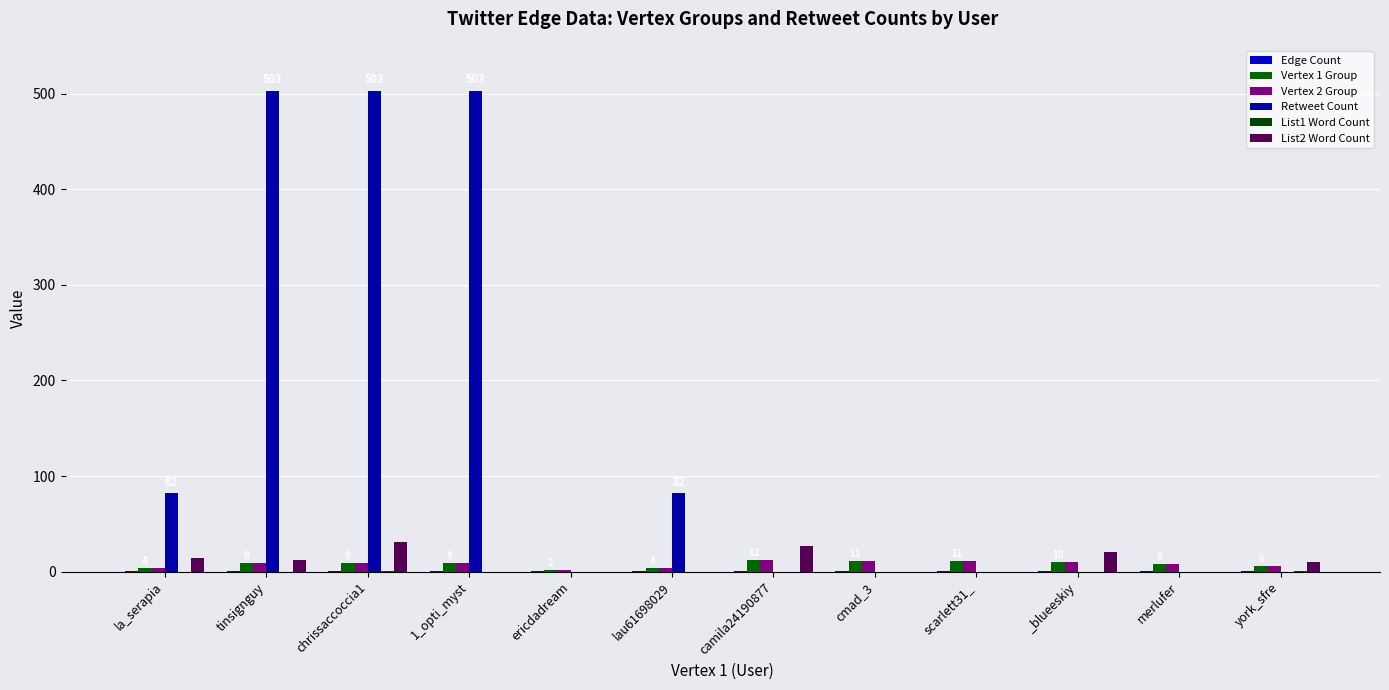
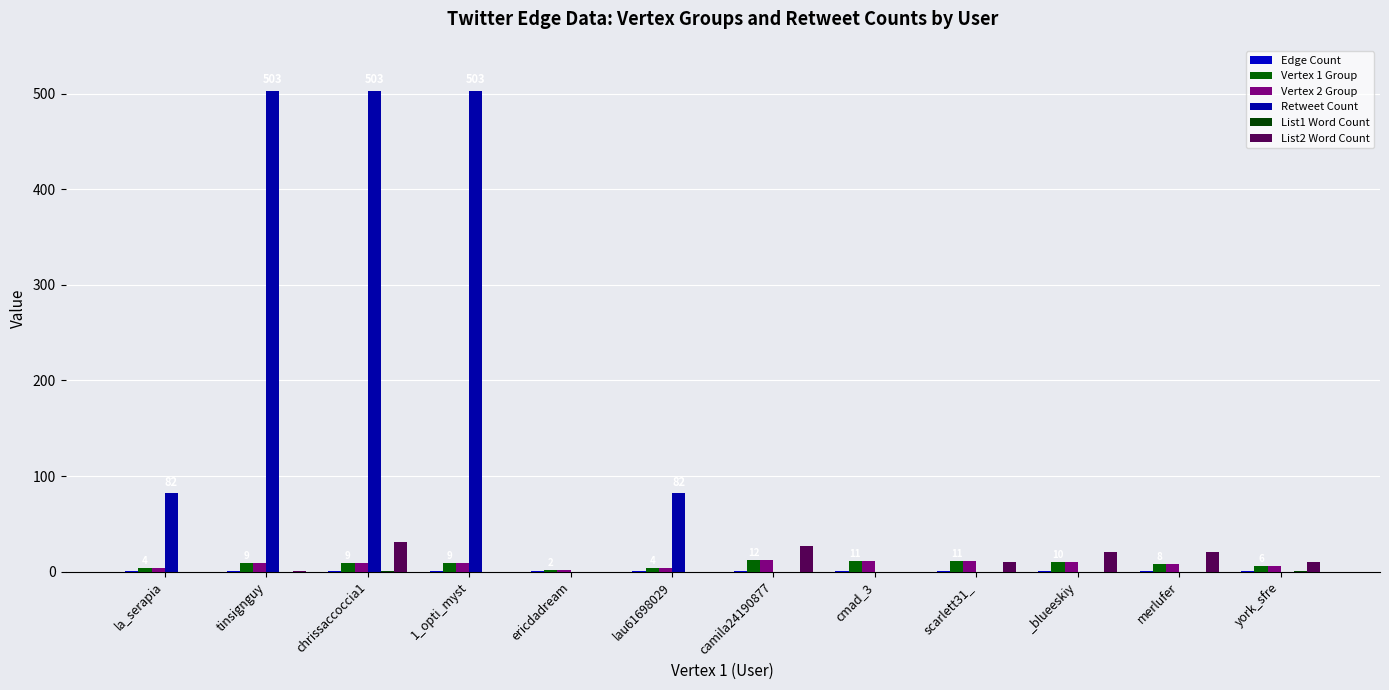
List2 Word Count, la_serapia: 10 -> 0
List2 Word Count, tinsignguy: 10 -> 0
List2 Word Count, scarlett31_: 0 -> 10
List2 Word Count, merlufer: 0 -> 20
